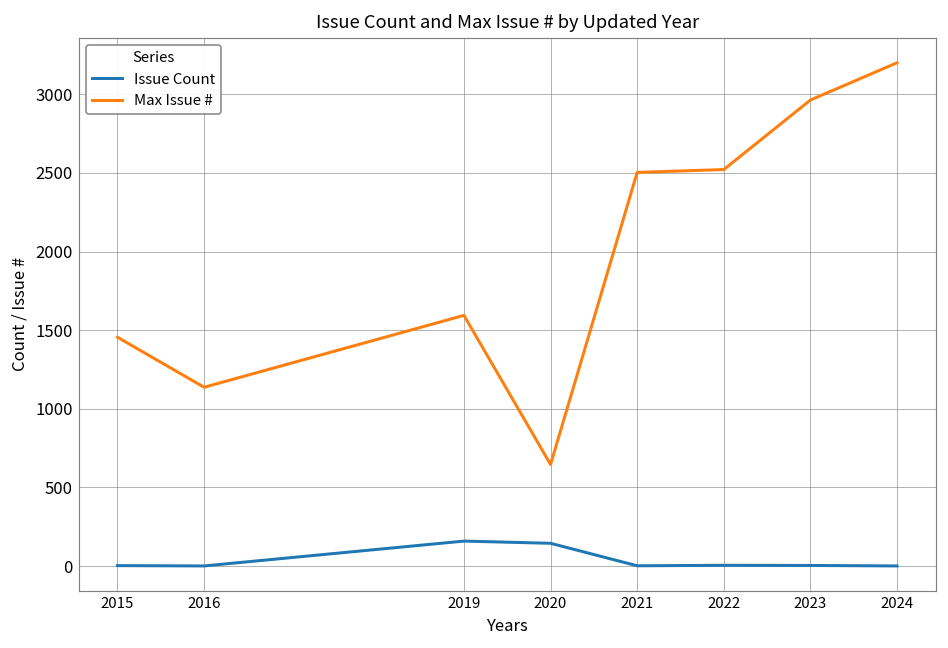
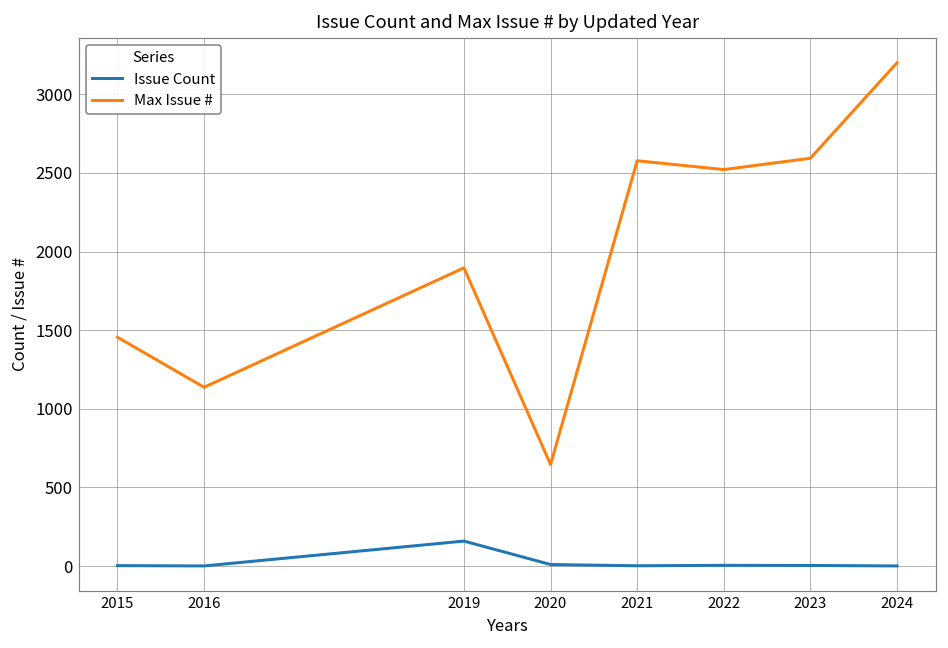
Max Issue #, 2019: 1590 -> 1900
Issue Count, 2020: 150 -> 10
Max Issue #, 2021: 2500 -> 2580
Max Issue #, 2023: 2960 -> 2590
